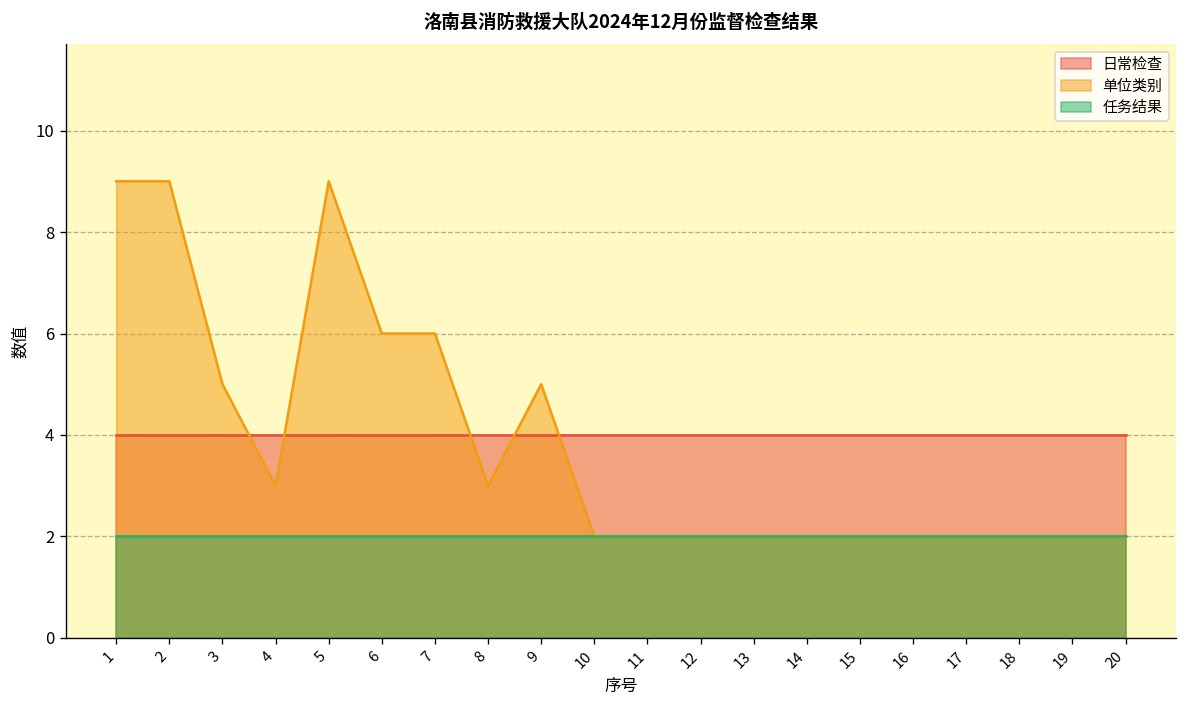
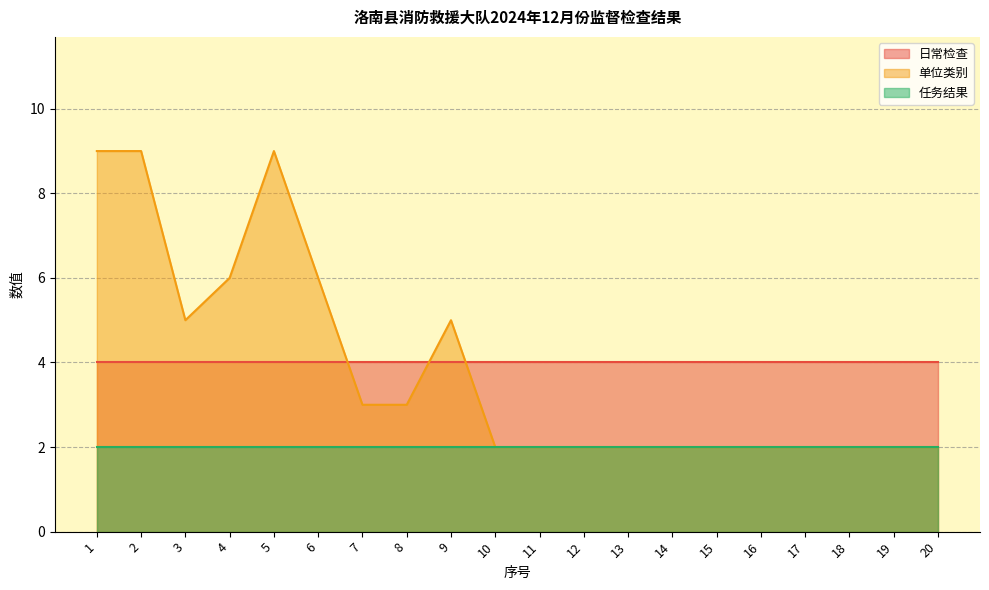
单位类别, 4: 3 -> 6
单位类别, 7: 6 -> 3
